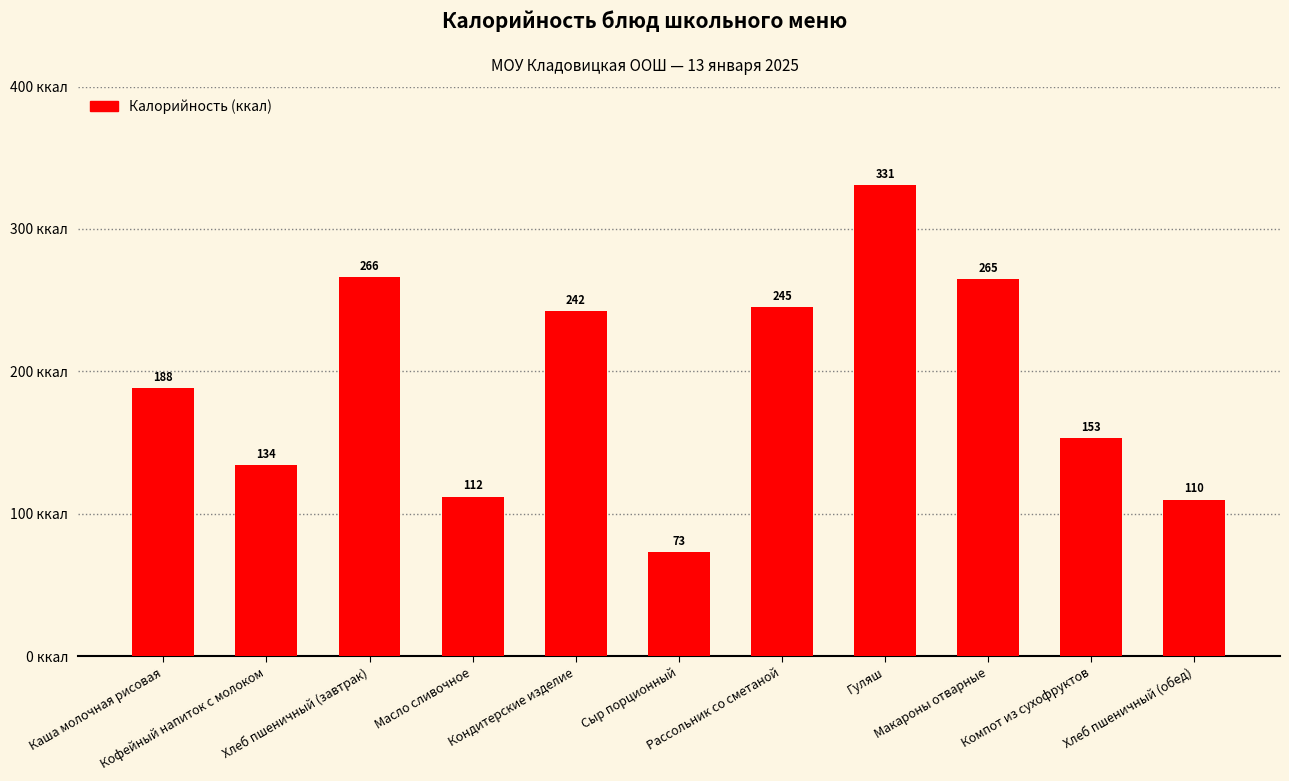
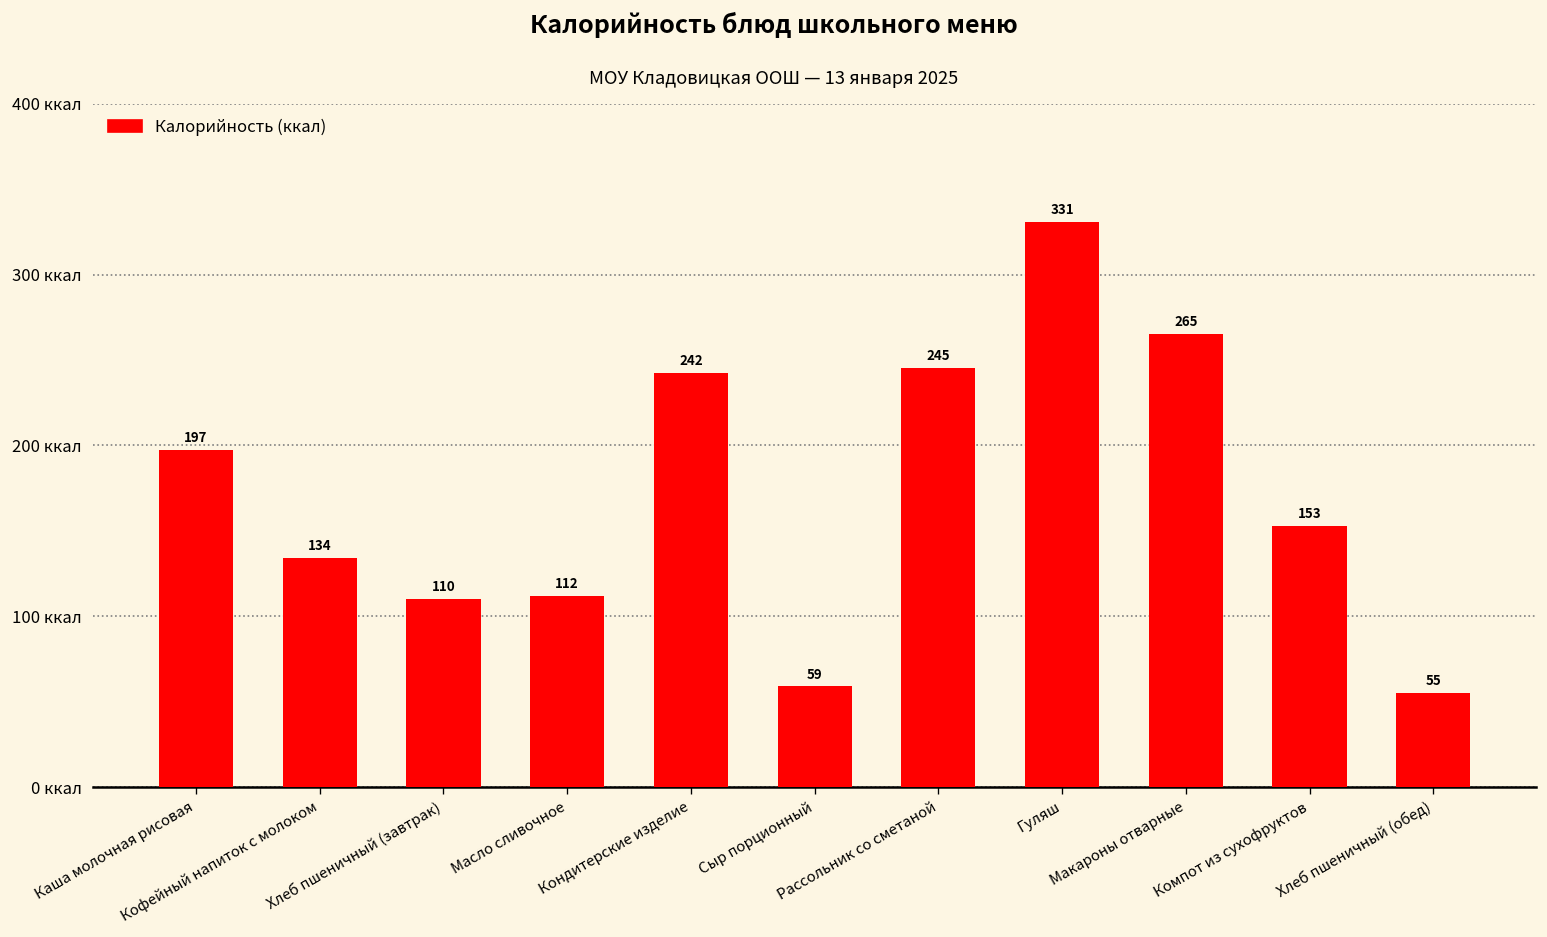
Каша молочная рисовая: 188 -> 197
Хлеб пшеничный (завтрак): 266 -> 110
Сыр порционный: 73 -> 59
Хлеб пшеничный (обед): 110 -> 55
